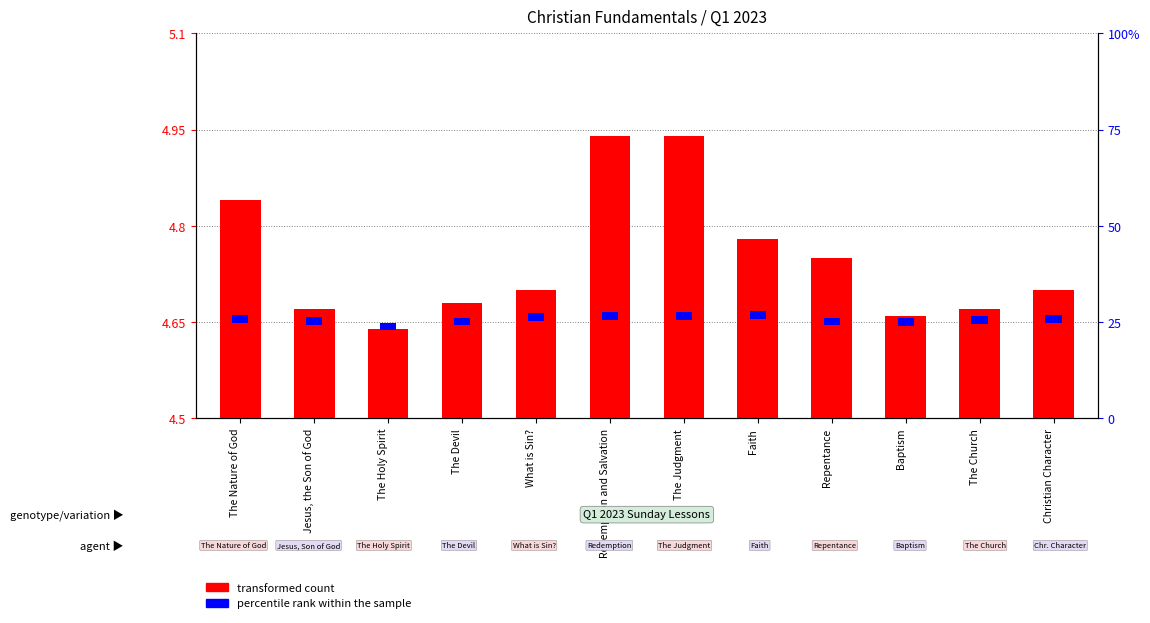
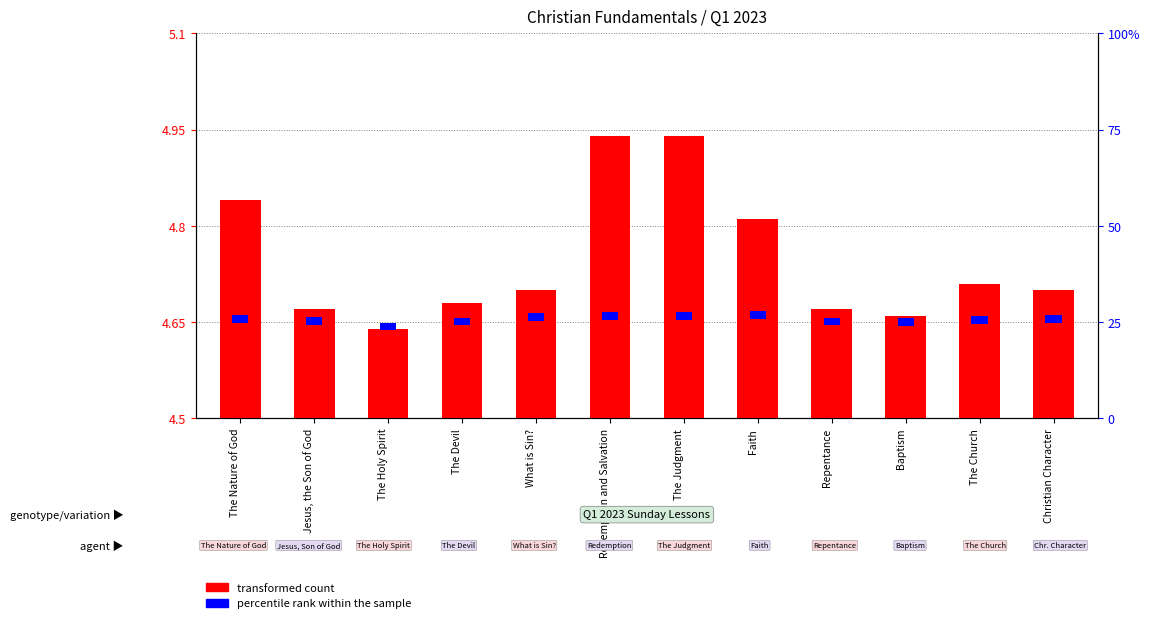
transformed count, Faith: 4.78 -> 4.81
transformed count, Repentance: 4.75 -> 4.67
transformed count, The Church: 4.67 -> 4.71
